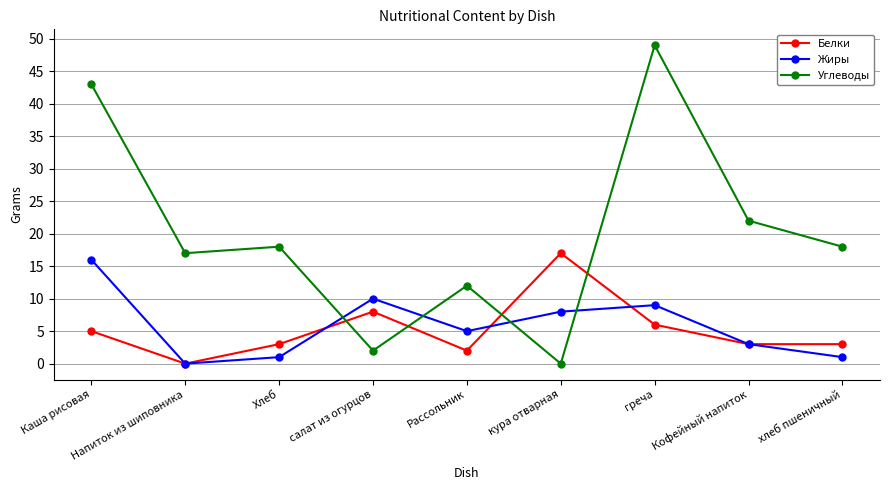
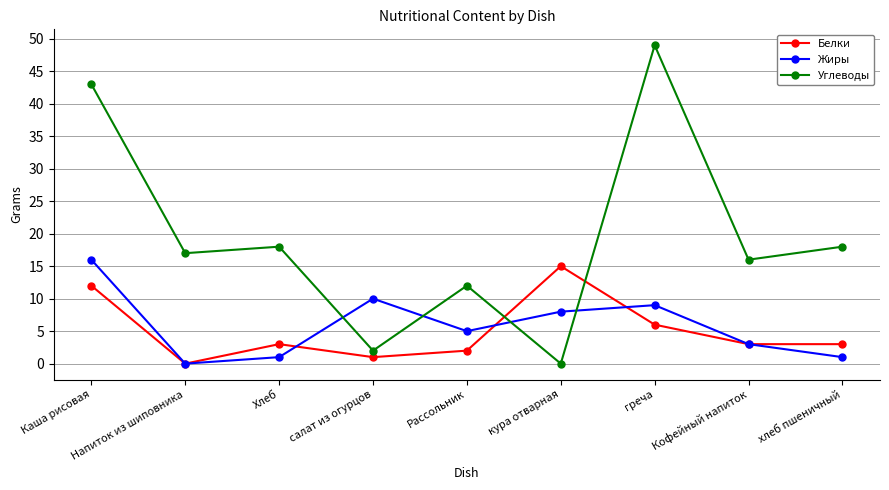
Белки, Каша рисовая: 5 -> 12
Белки, салат из огурцов: 8 -> 1
Белки, кура отварная: 17 -> 15
Углеводы, Кофейный напиток: 22 -> 16
